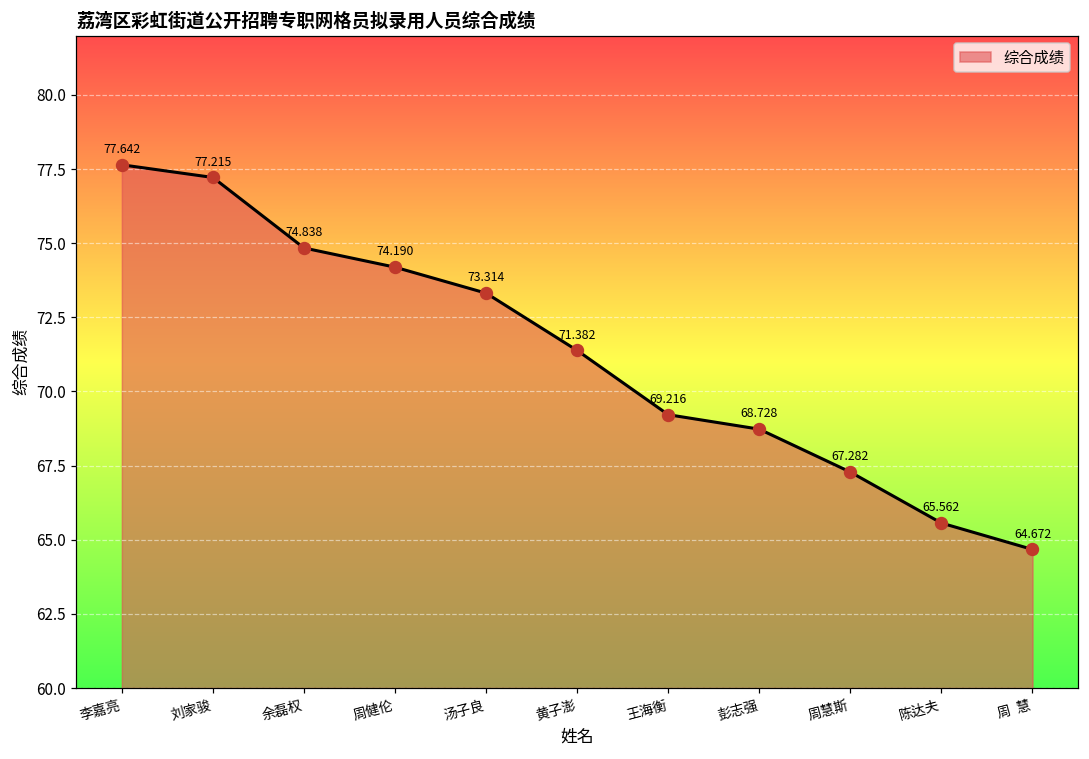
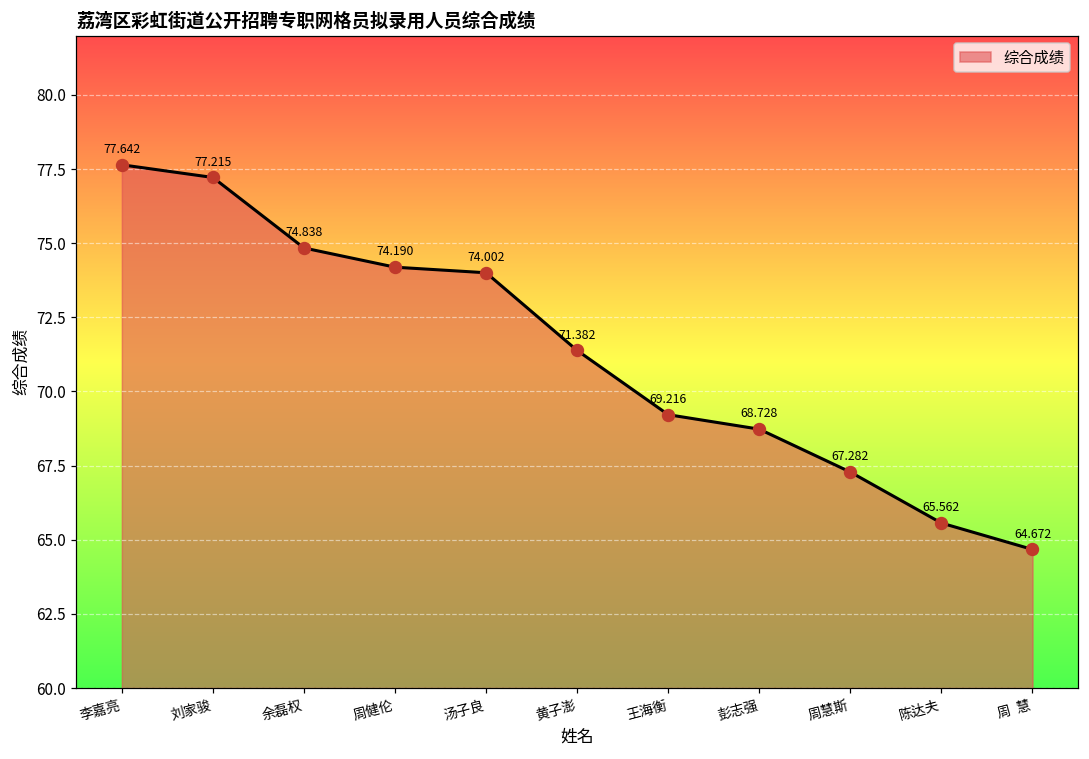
汤子良: 73.314 -> 74.002
